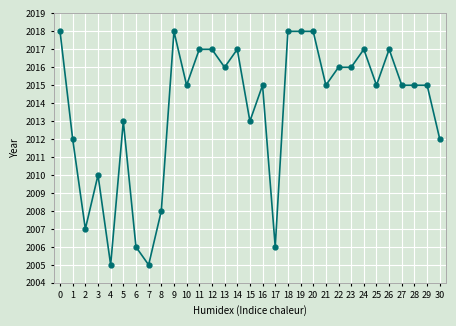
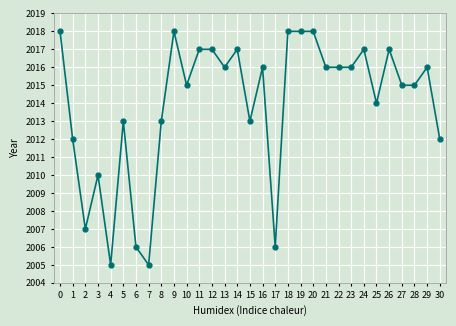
8: 2008 -> 2013
16: 2015 -> 2016
21: 2015 -> 2016
25: 2015 -> 2014
29: 2015 -> 2016
